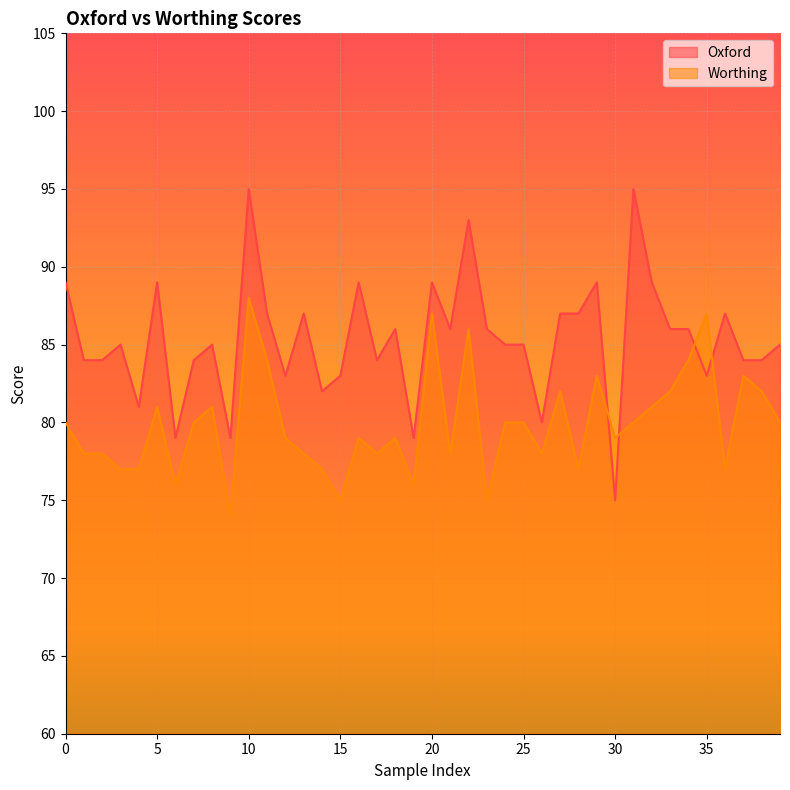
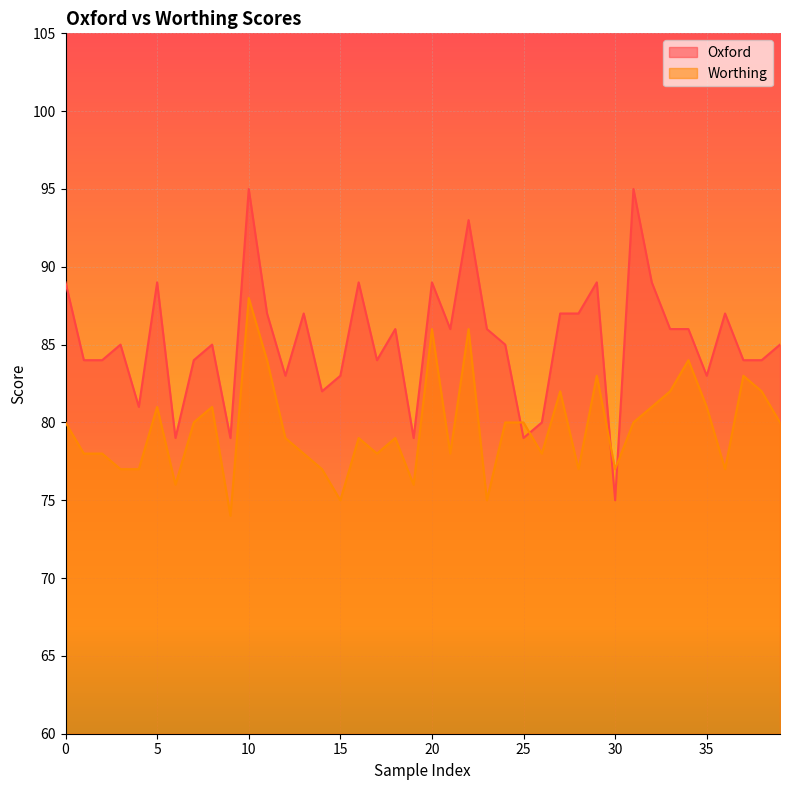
Worthing, 20: 87 -> 86
Oxford, 25: 85 -> 79
Worthing, 30: 79 -> 77
Worthing, 35: 87 -> 81
